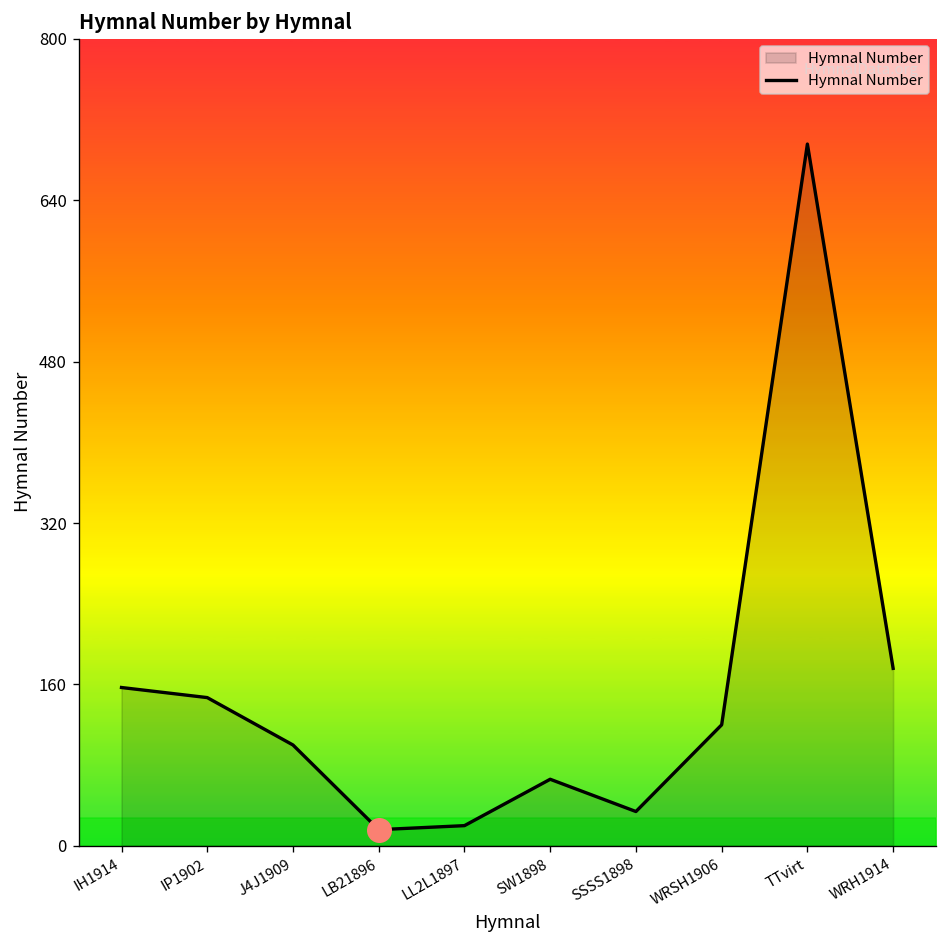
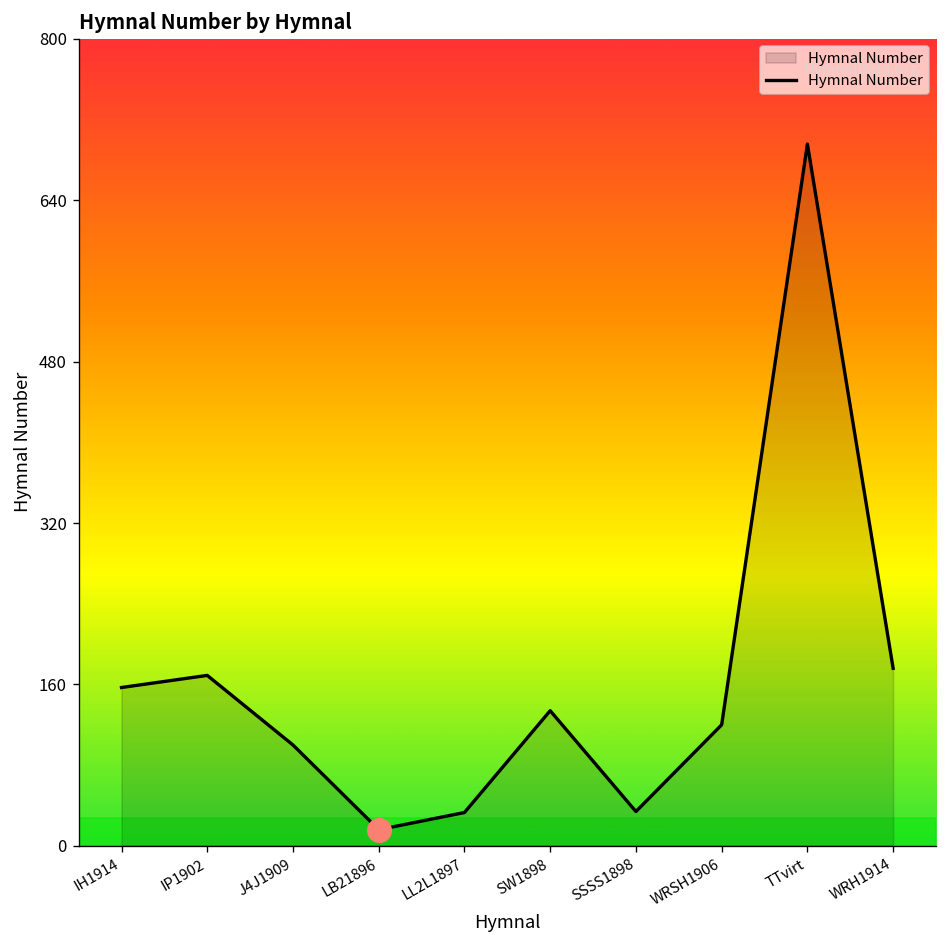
Hymnal Number, IP1902: 150 -> 170
Hymnal Number, LL2L1897: 20 -> 30
Hymnal Number, SW1898: 70 -> 130
